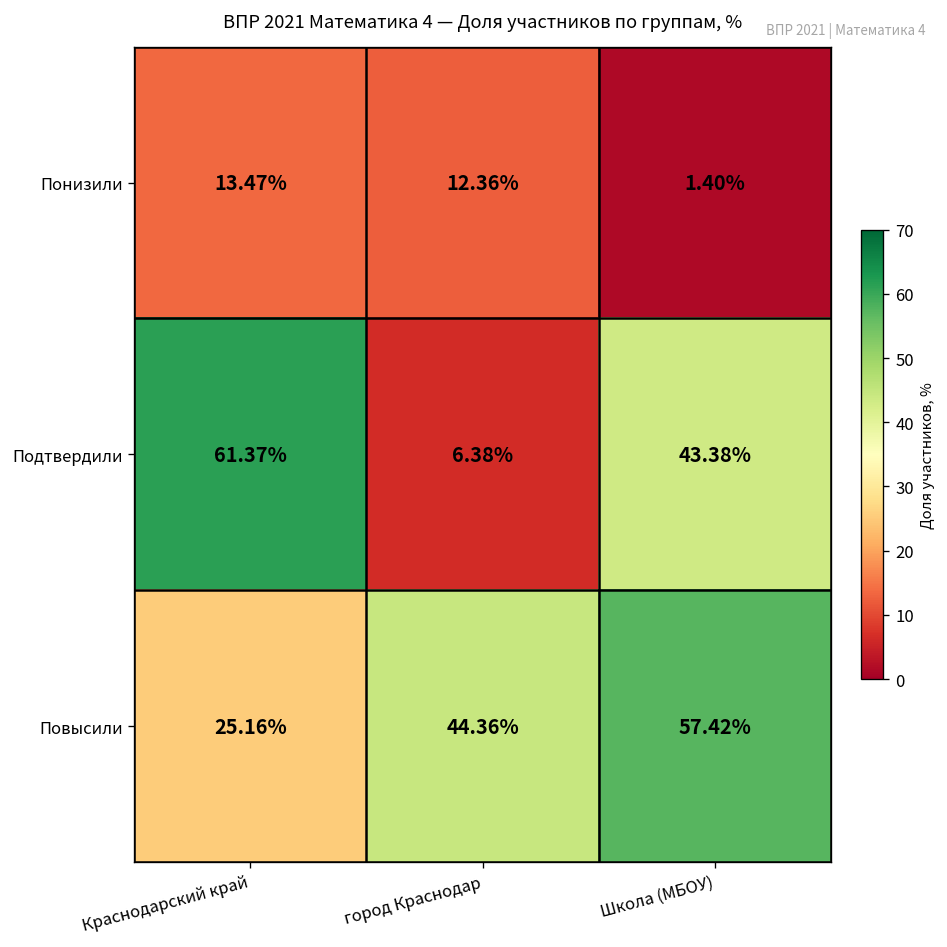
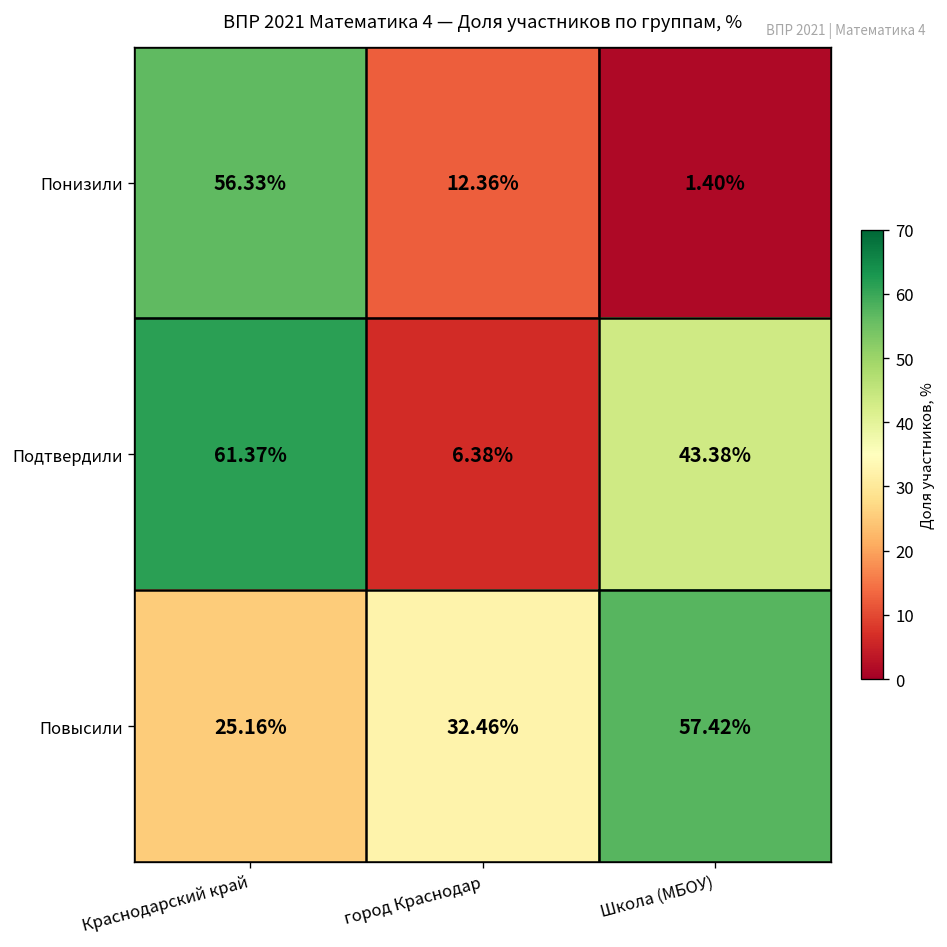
Понизили, Краснодарский край: 13.47% -> 56.33%
Повысили, город Краснодар: 44.36% -> 32.46%
